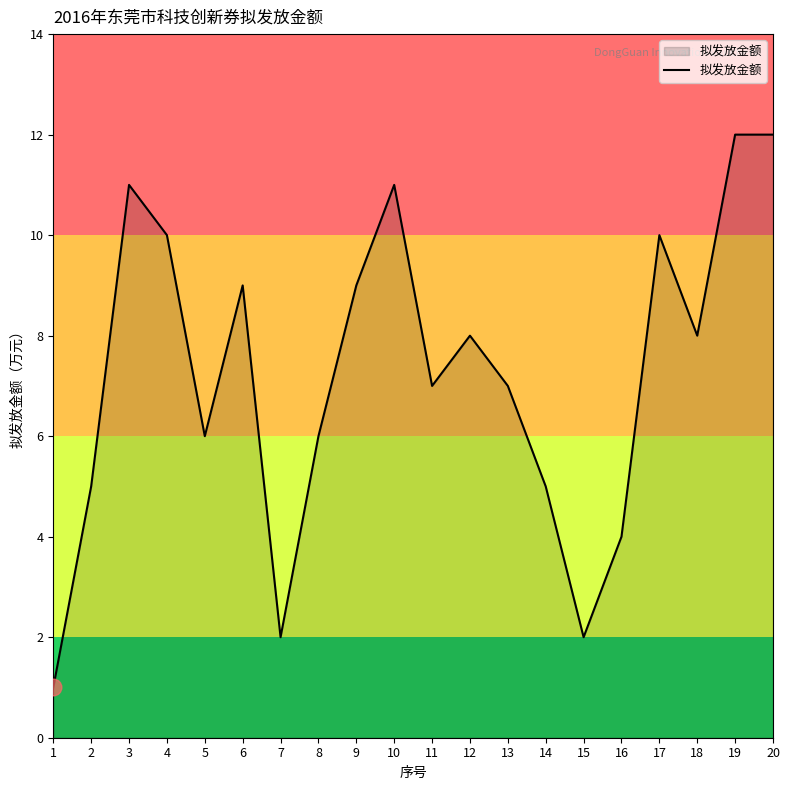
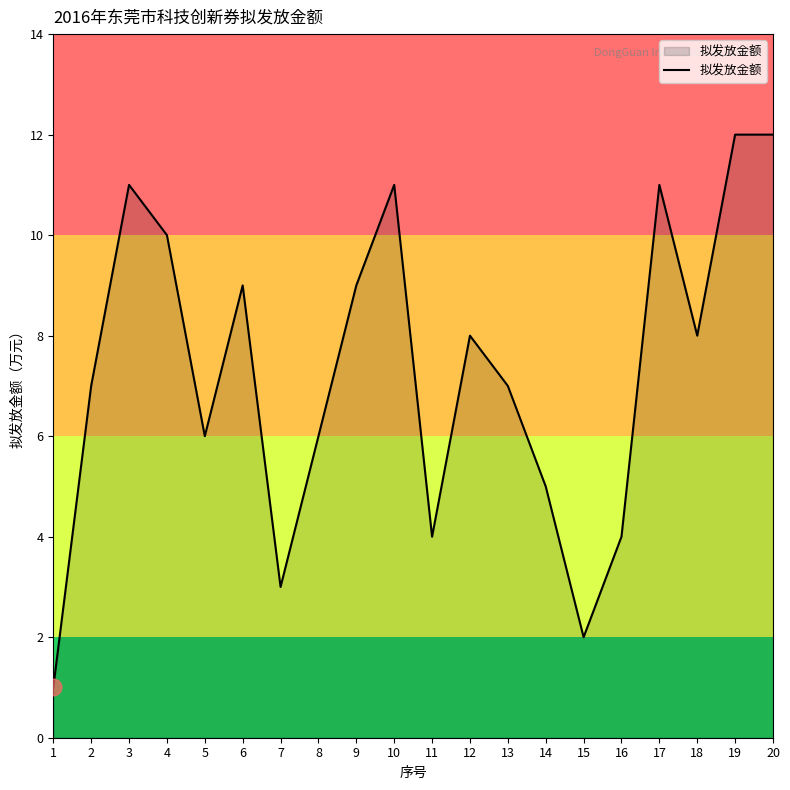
拟发放金额, 2: 5 -> 7
拟发放金额, 7: 2 -> 3
拟发放金额, 11: 7 -> 4
拟发放金额, 17: 10 -> 11
